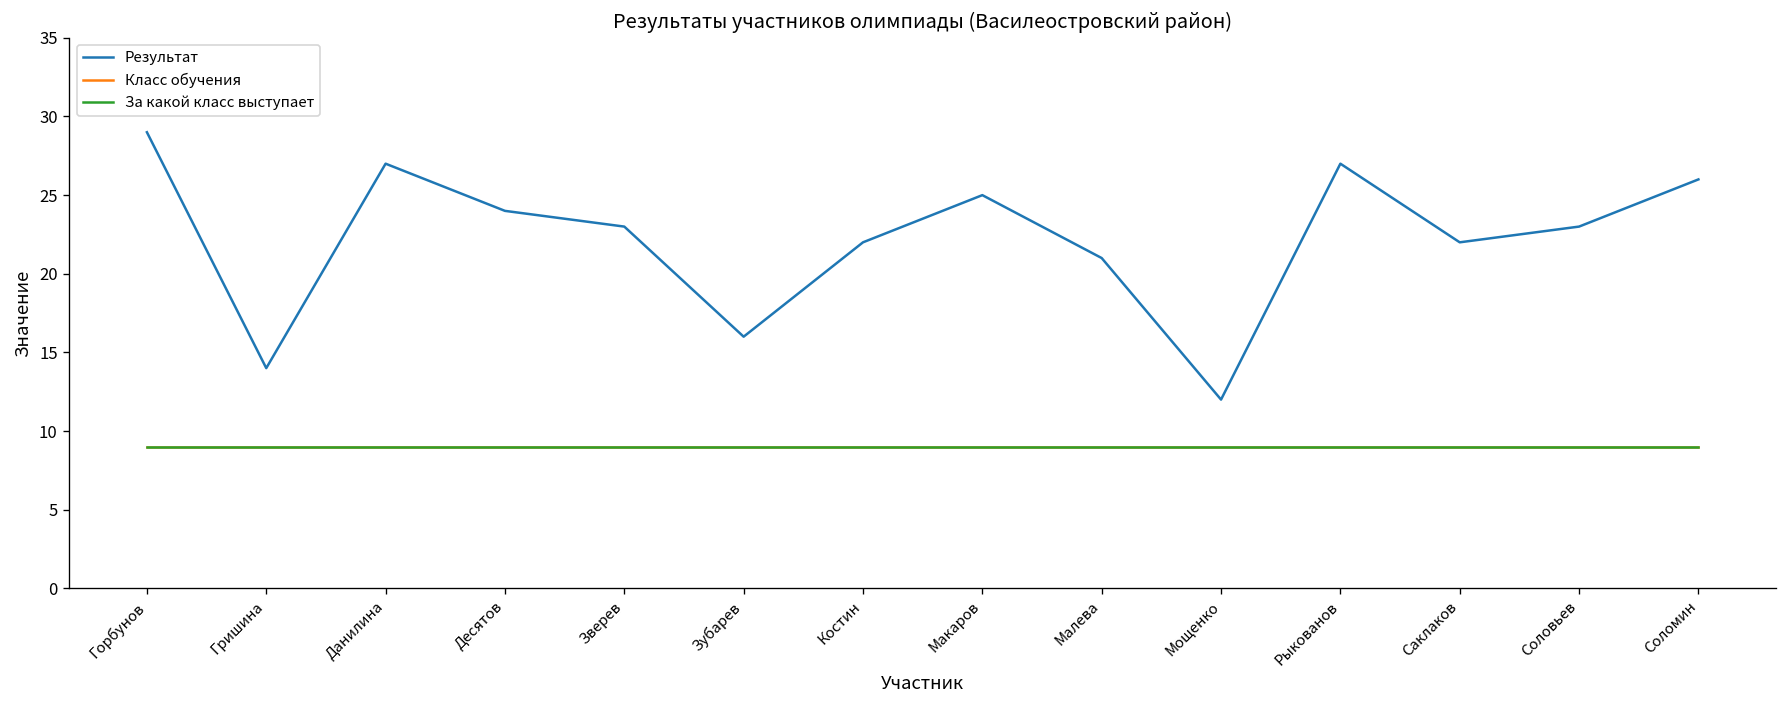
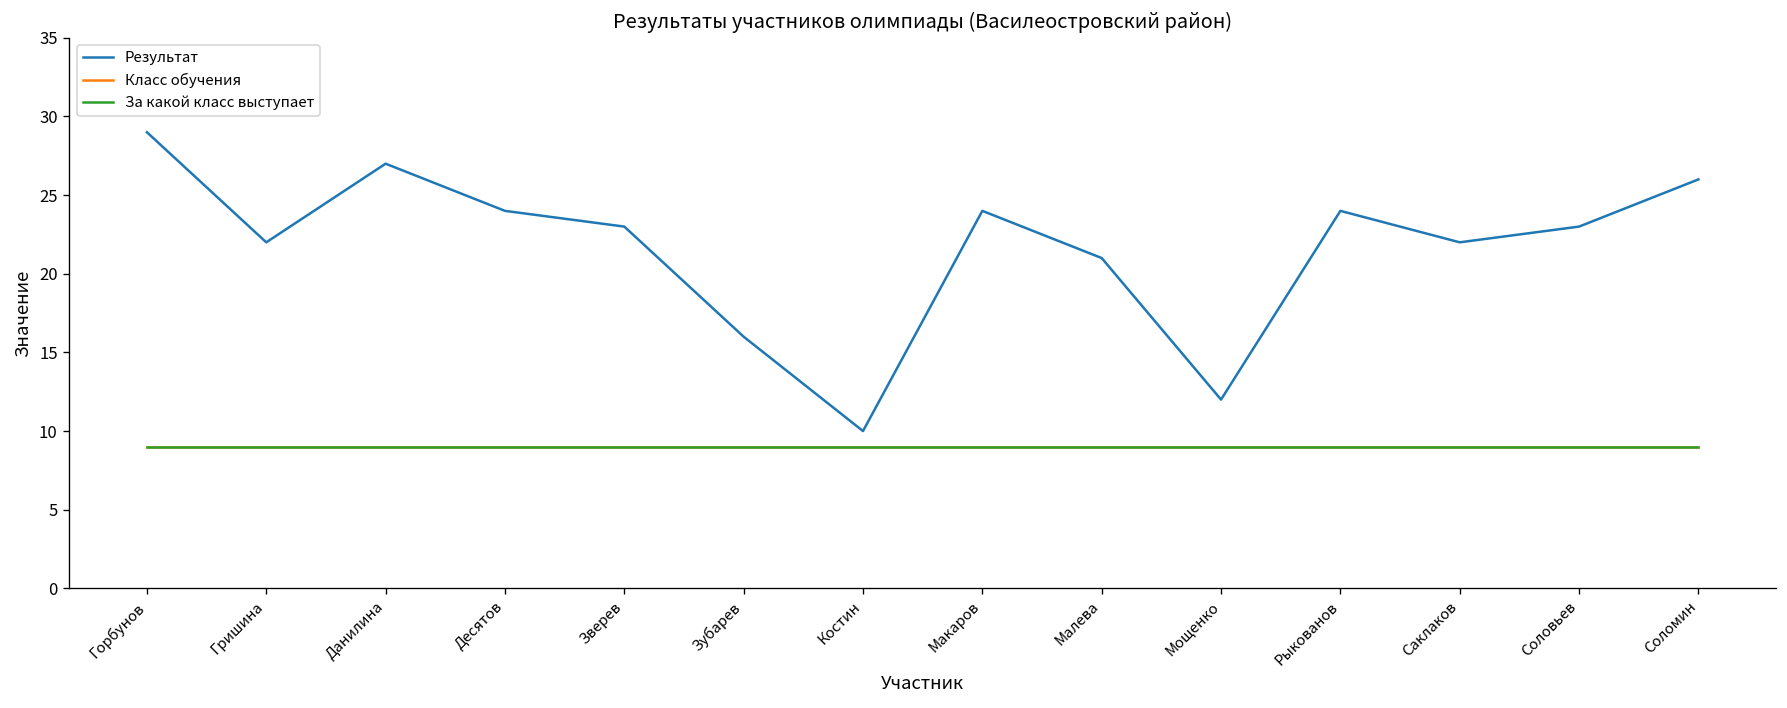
Результат, Гришина: 14 -> 22
Результат, Костин: 22 -> 10
Результат, Макаров: 25 -> 24
Результат, Рыкованов: 27 -> 24
